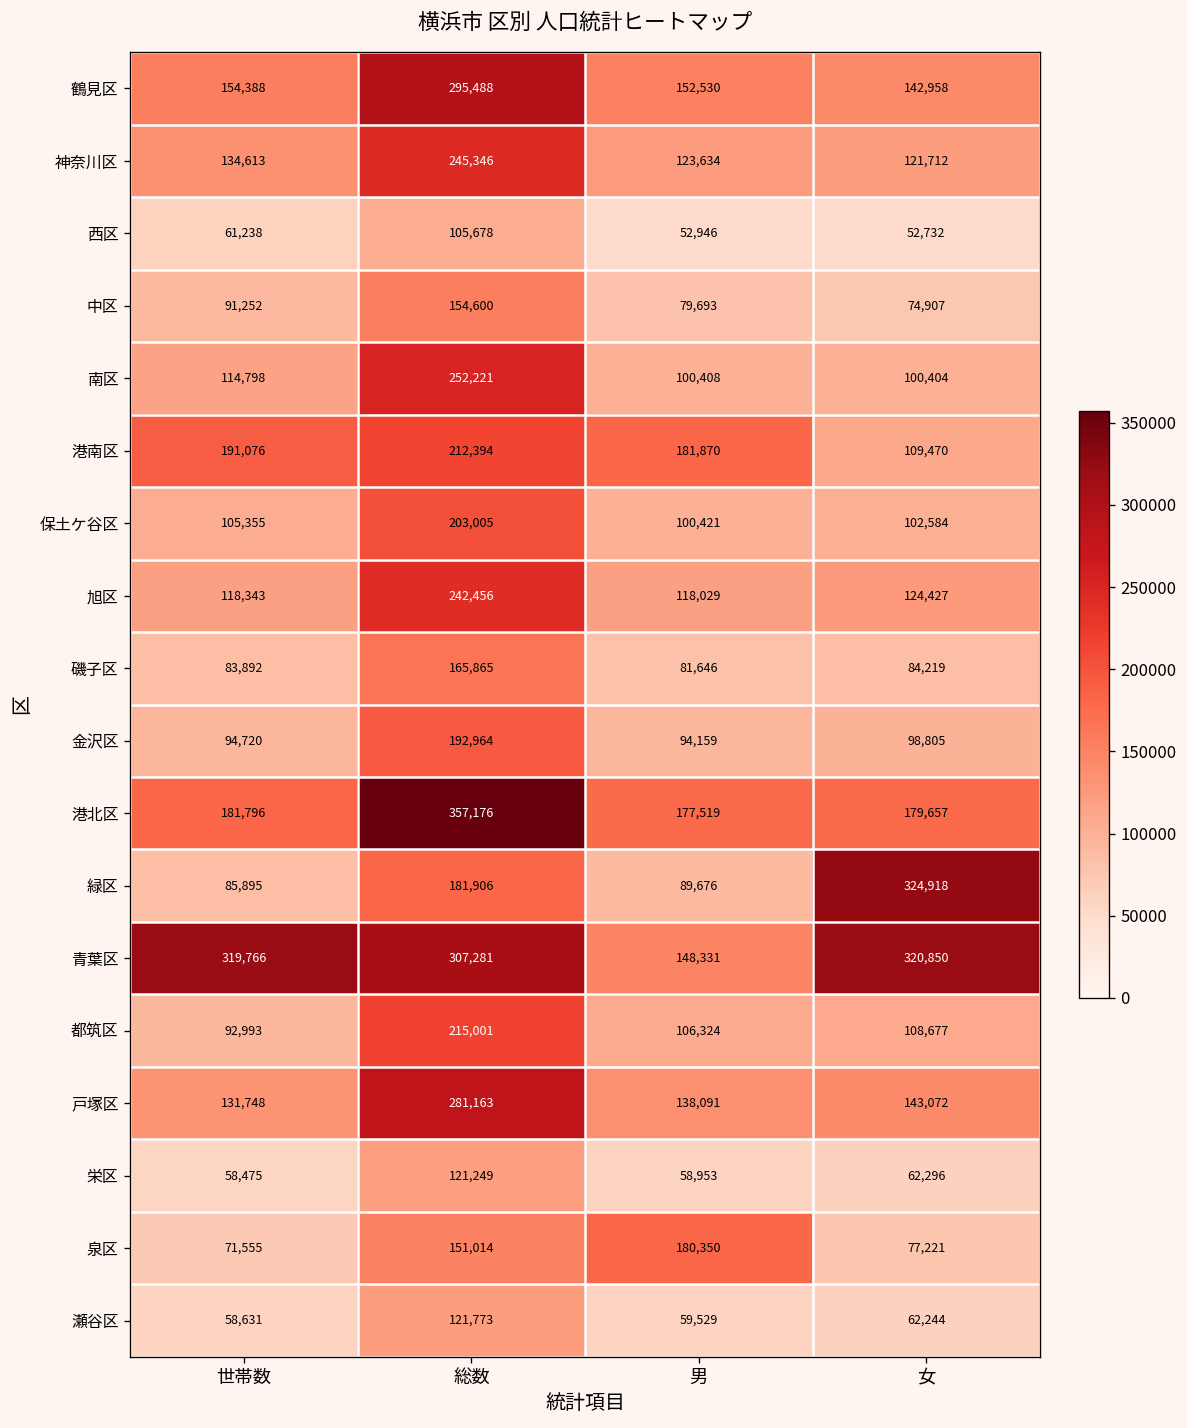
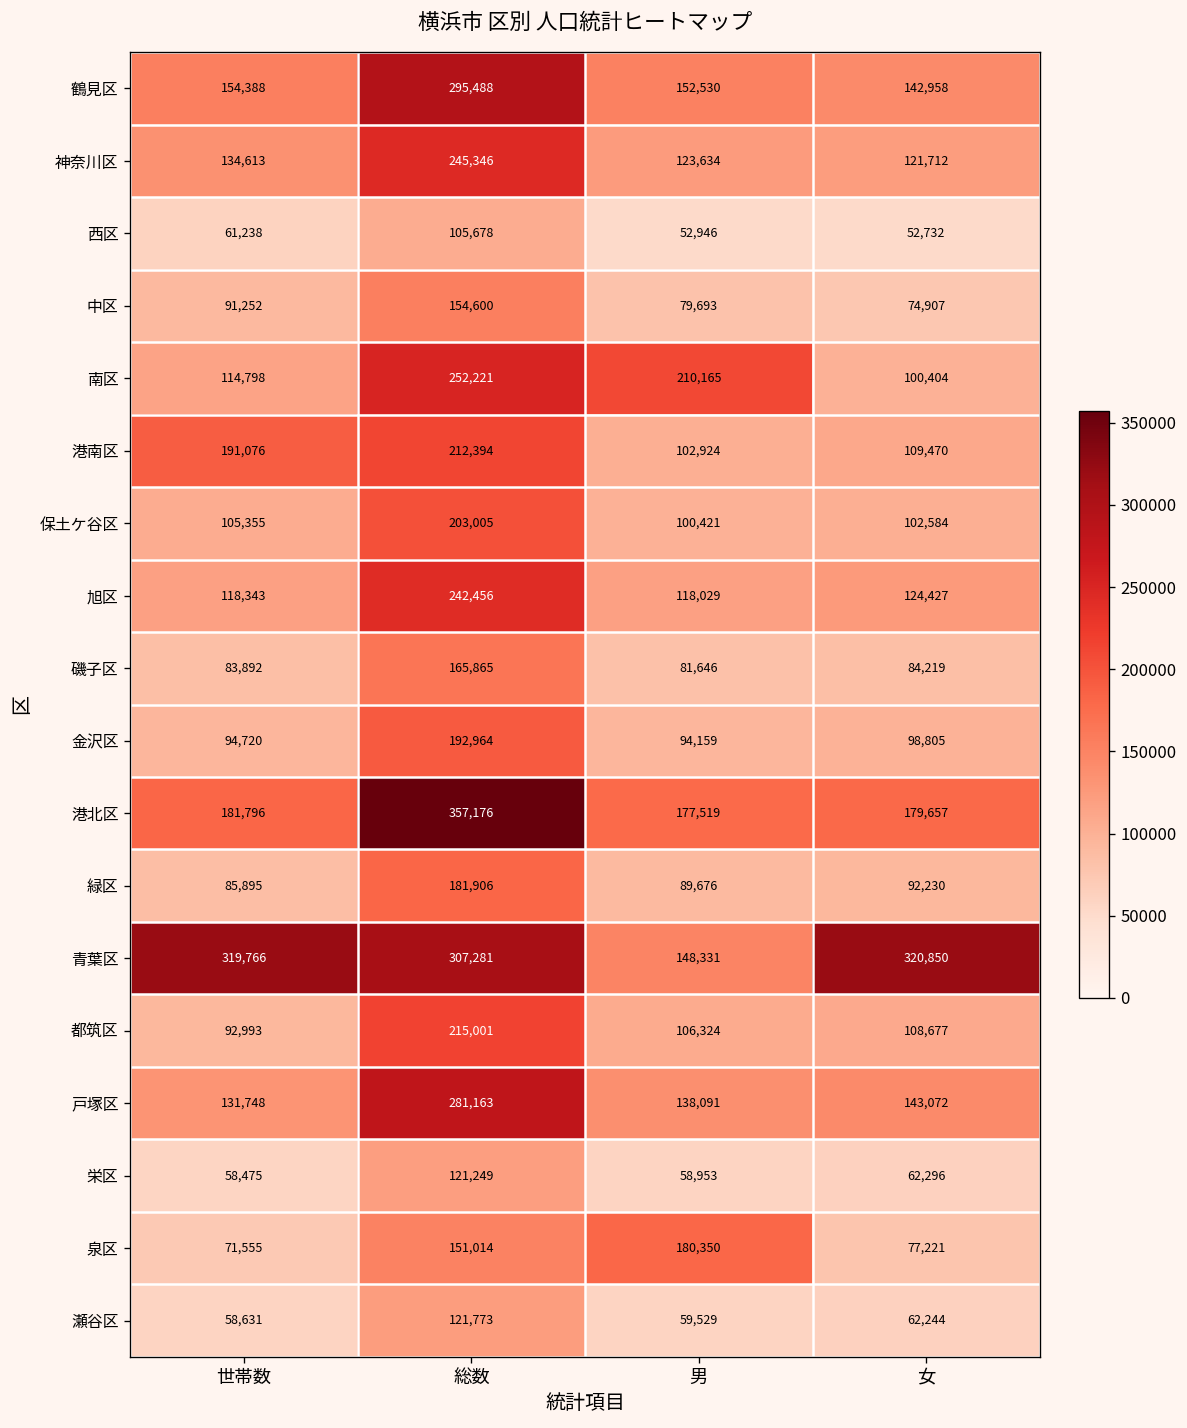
南区, 男: 100,408 -> 210,165
港南区, 男: 181,870 -> 102,924
緑区, 女: 324,918 -> 92,230
